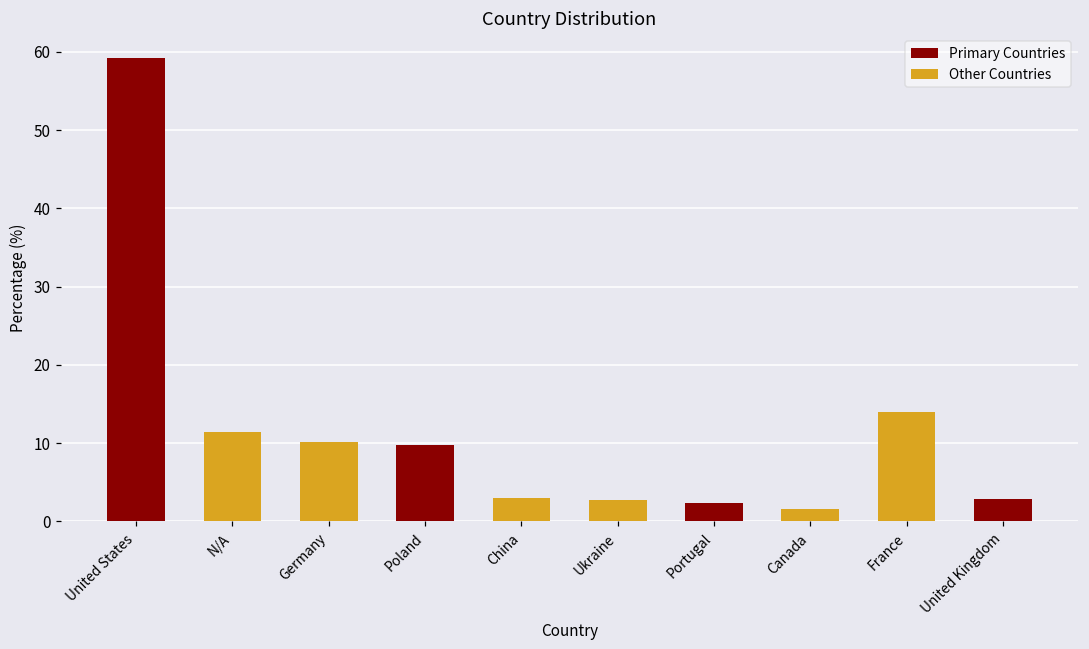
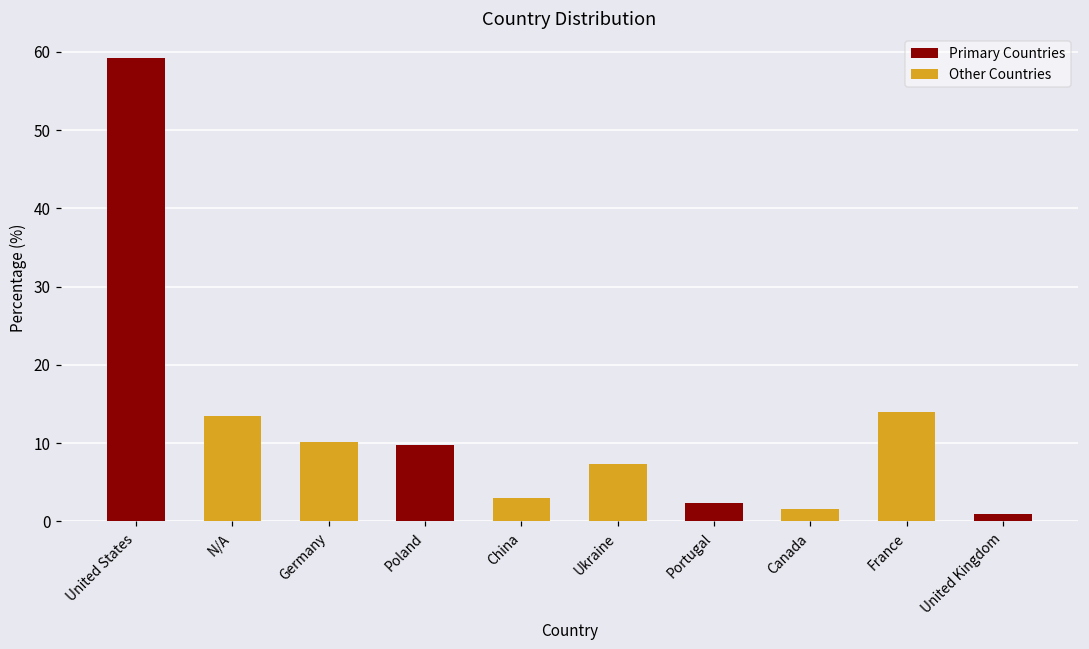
Other Countries, N/A: 11 -> 13
Other Countries, Ukraine: 3 -> 7
Primary Countries, United Kingdom: 3 -> 1
